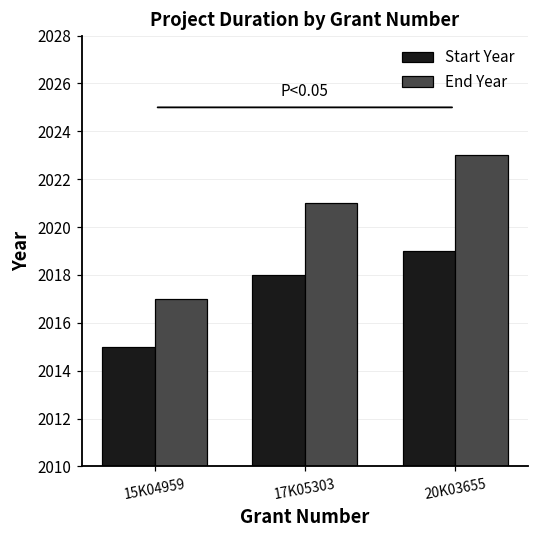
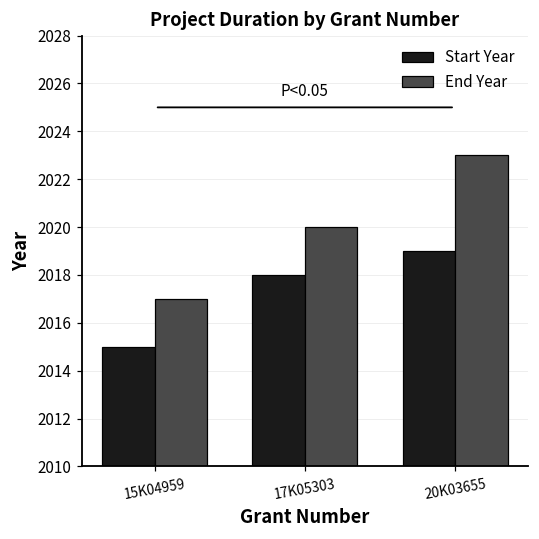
End Year, 17K05303: 2021 -> 2020
